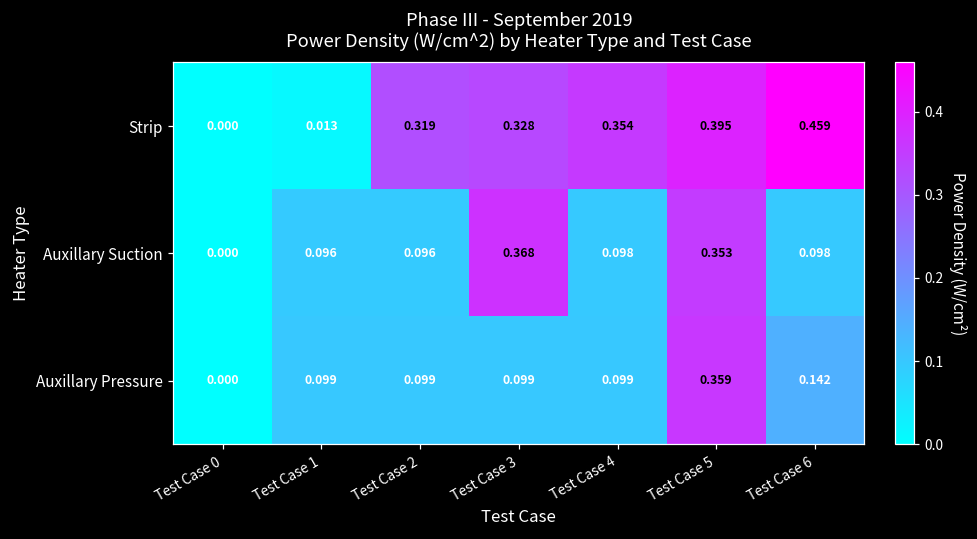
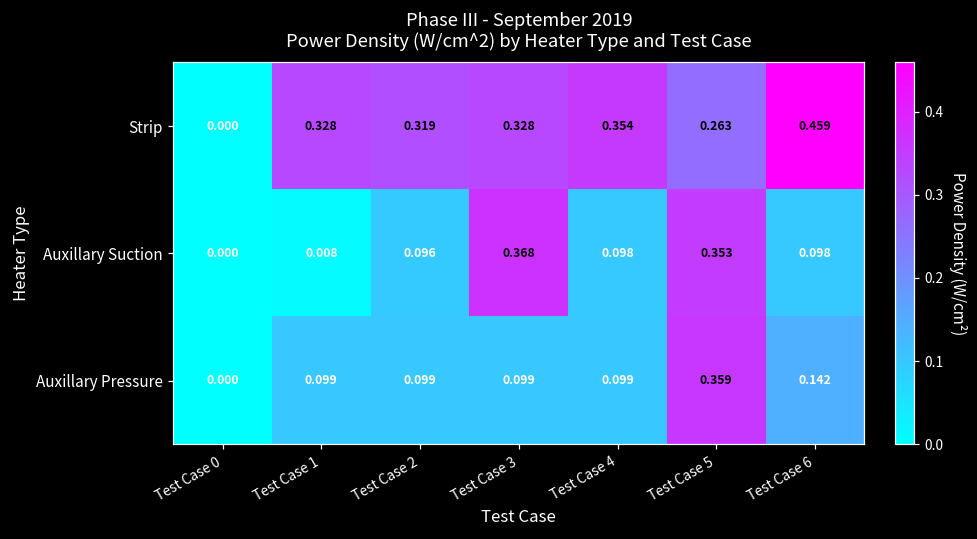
Strip, Test Case 1: 0.013 -> 0.328
Strip, Test Case 5: 0.395 -> 0.263
Auxillary Suction, Test Case 1: 0.096 -> 0.008
